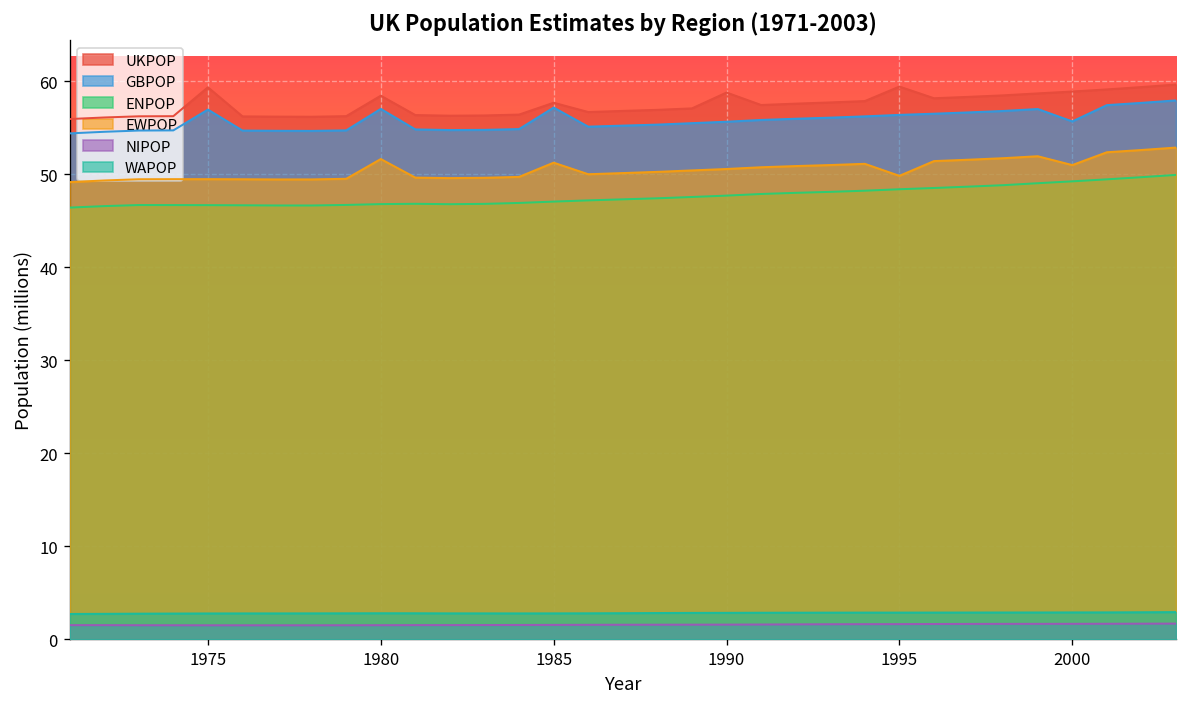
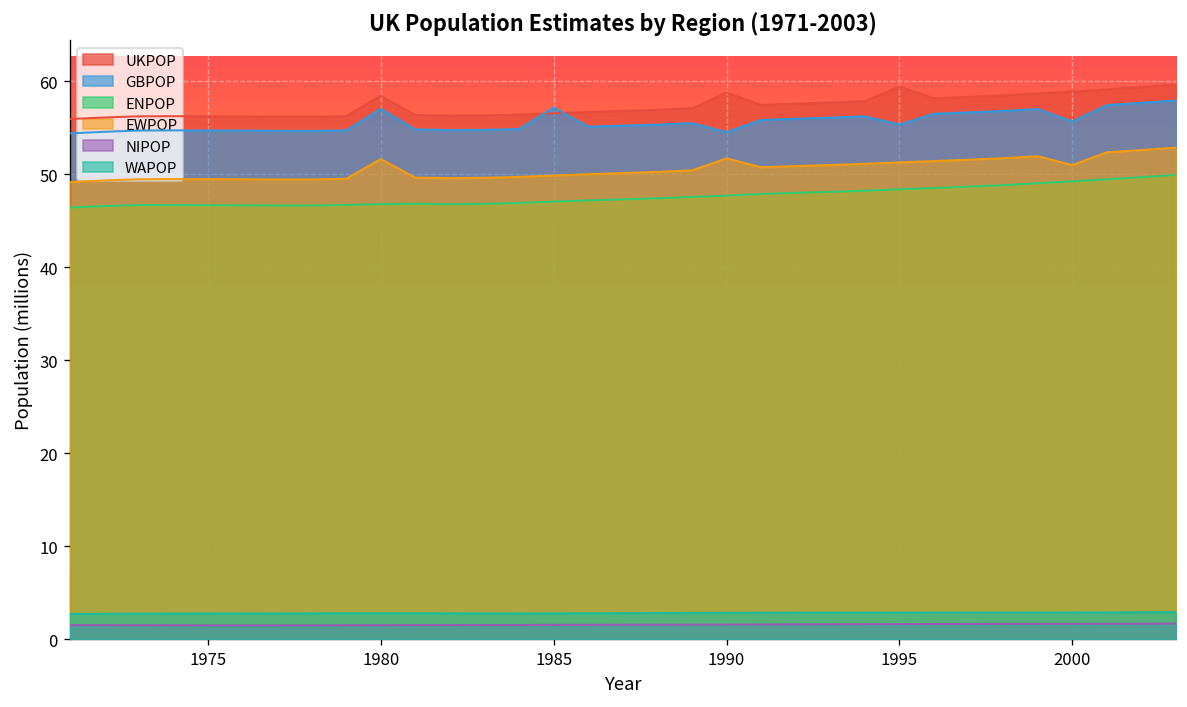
UKPOP, 1975: 59 -> 56
GBPOP, 1975: 57 -> 55
UKPOP, 1985: 58 -> 57
EWPOP, 1985: 51 -> 50
GBPOP, 1990: 56 -> 55
EWPOP, 1990: 51 -> 52
GBPOP, 1995: 56 -> 55
EWPOP, 1995: 50 -> 51
